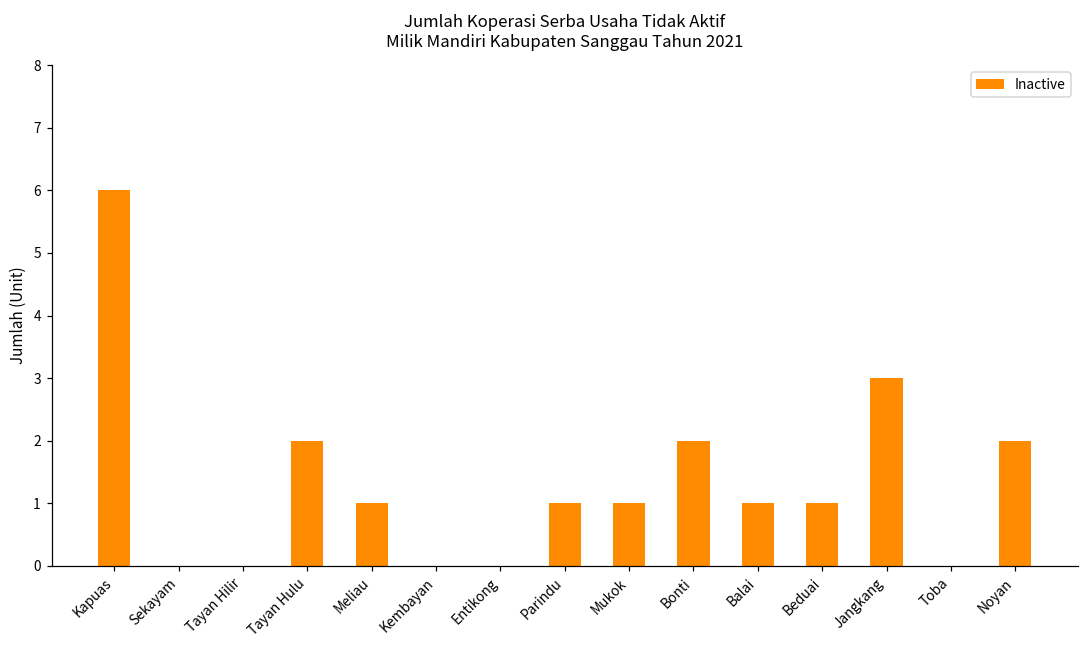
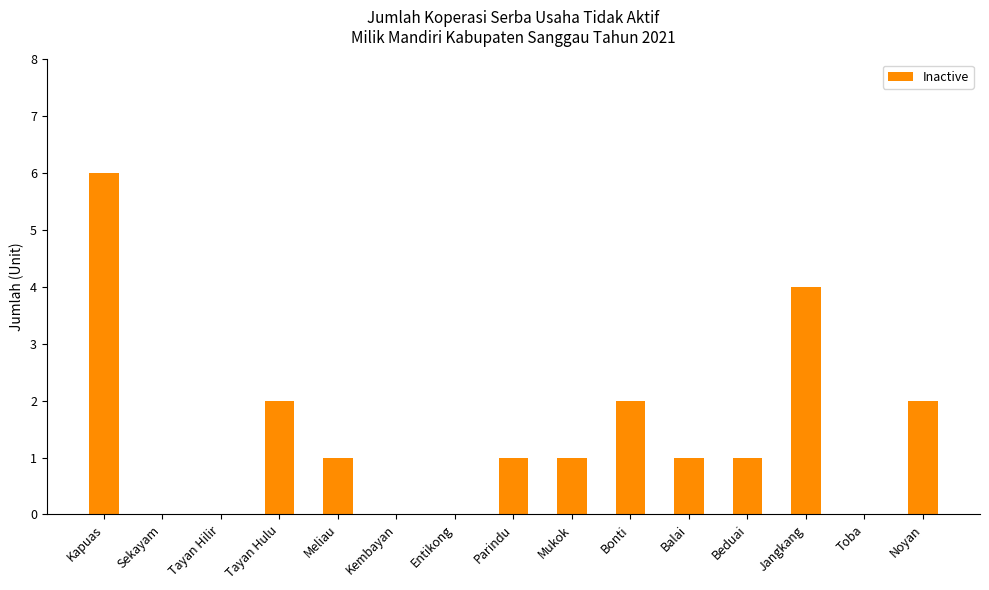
Jangkang: 3 -> 4
